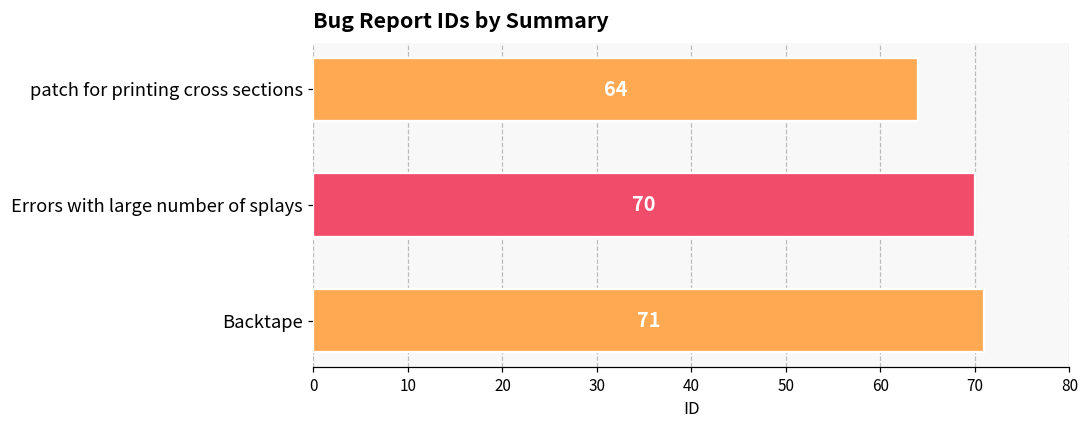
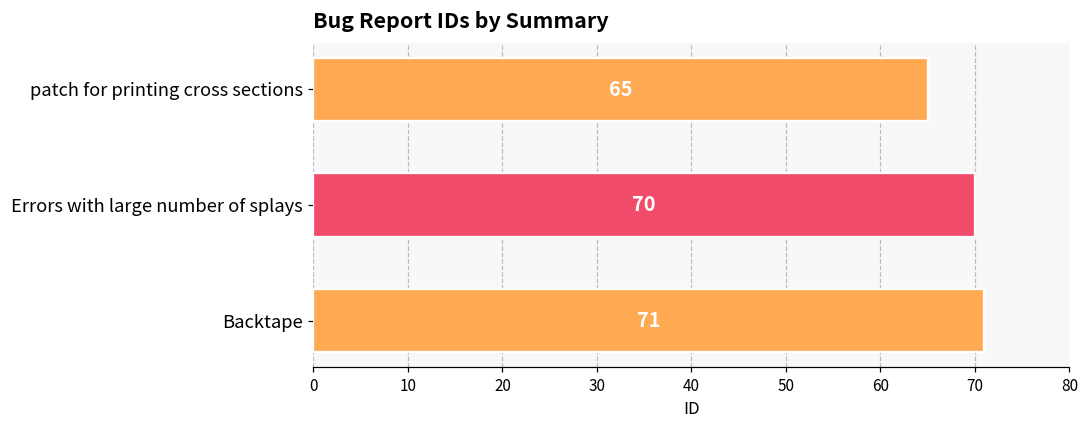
patch for printing cross sections: 64 -> 65
